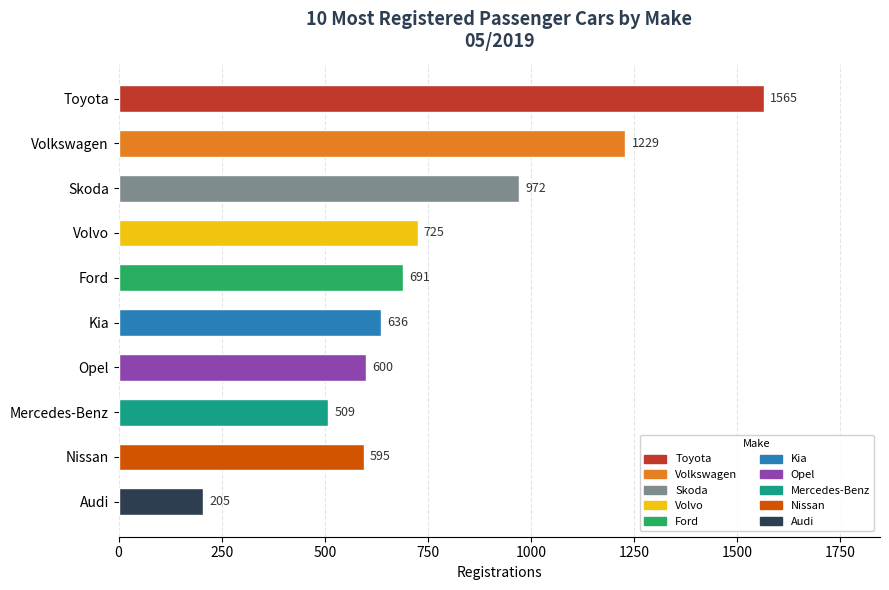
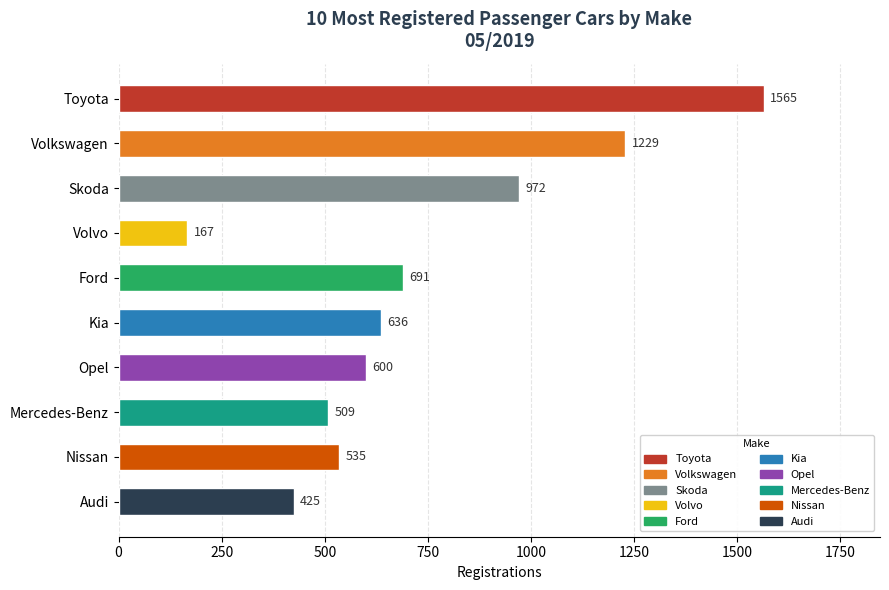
Volvo: 725 -> 167
Nissan: 595 -> 535
Audi: 205 -> 425
